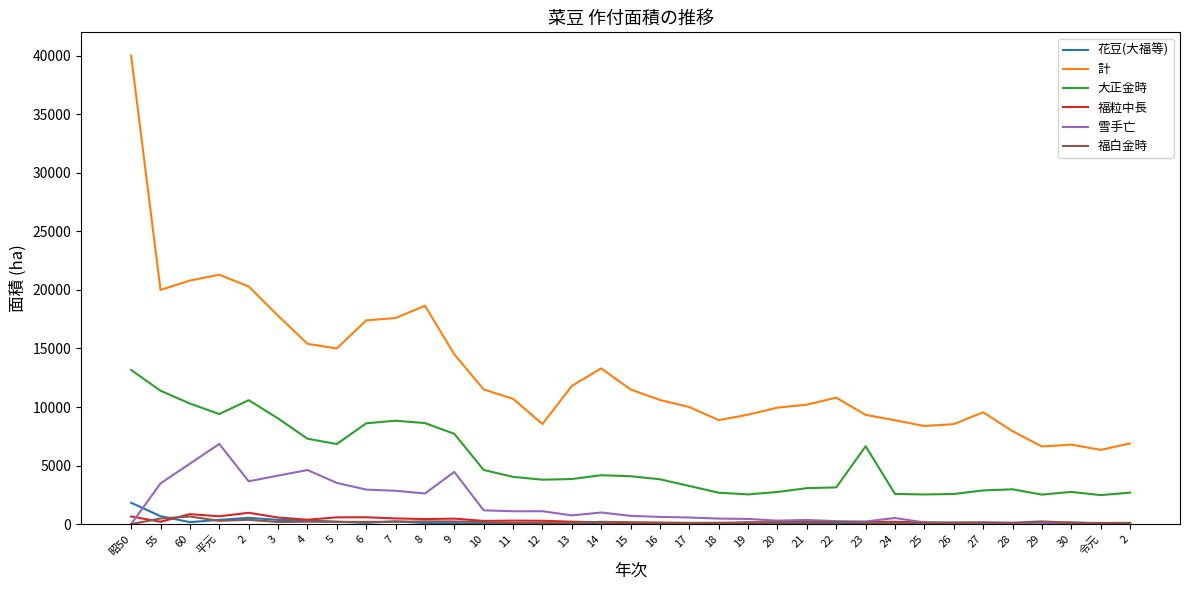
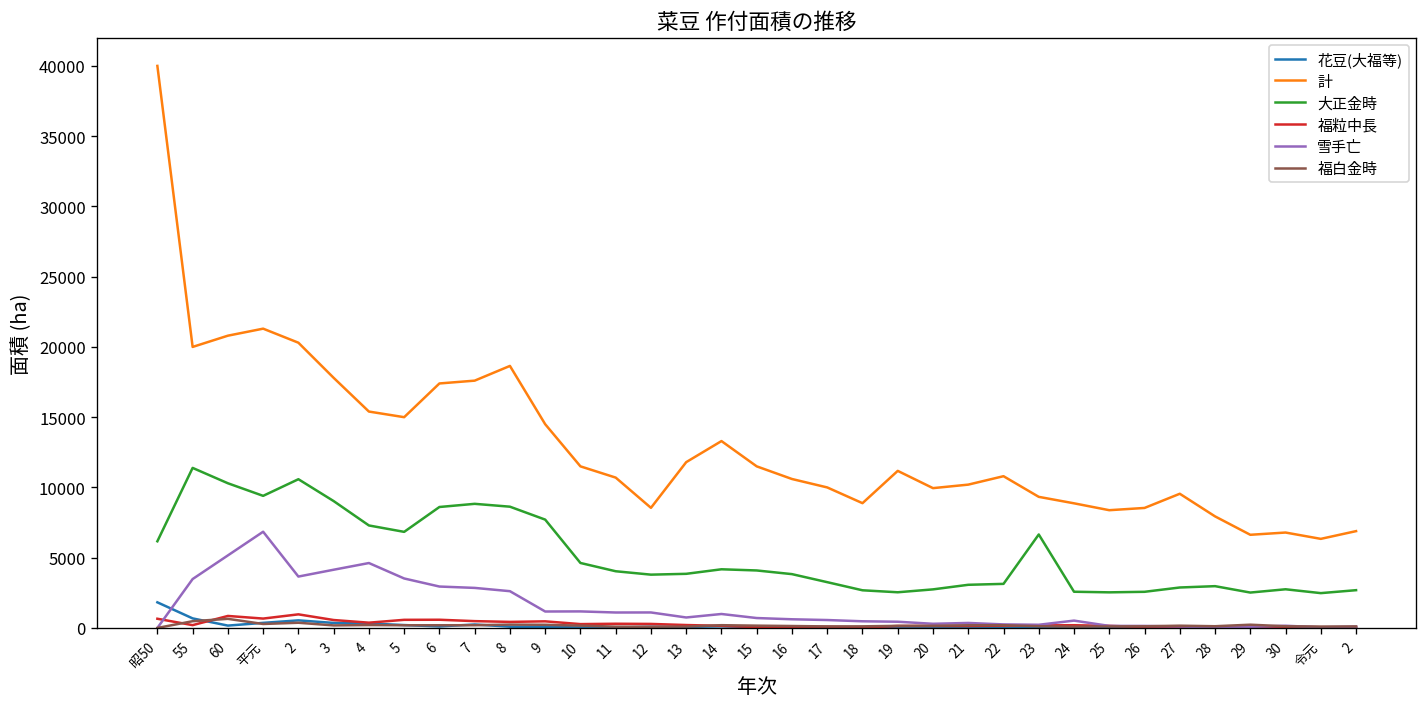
大正金時, 昭50: 13200 -> 6200
雪手亡, 9: 4500 -> 1200
計, 19: 9400 -> 11200
